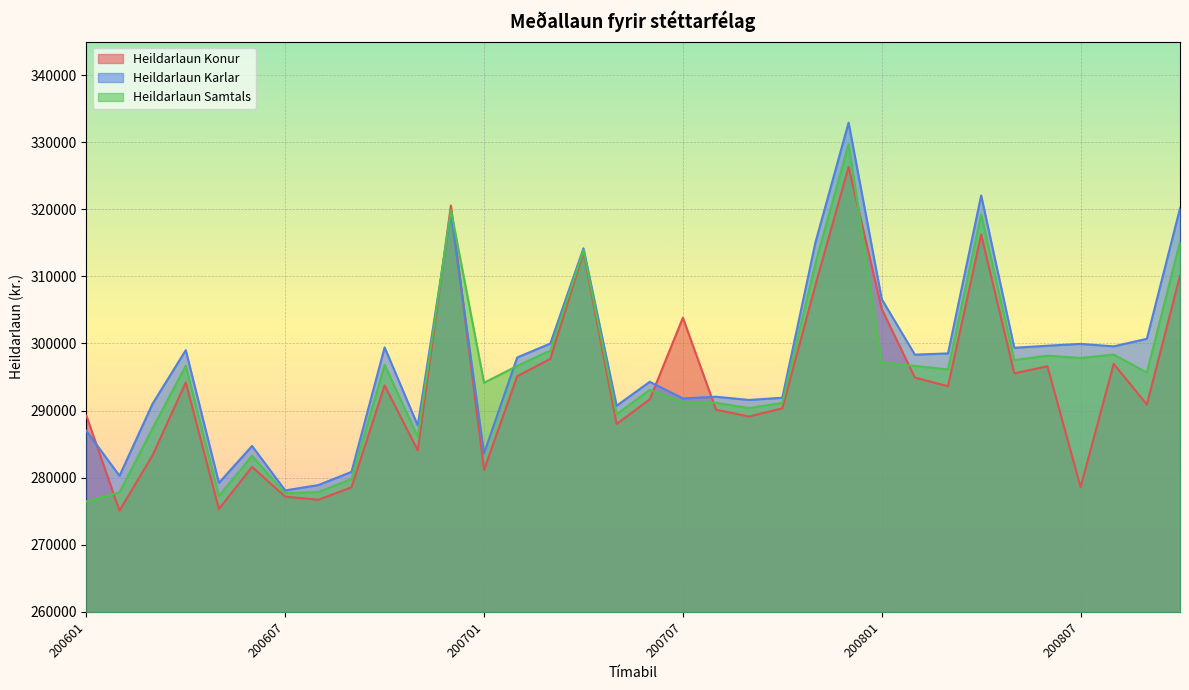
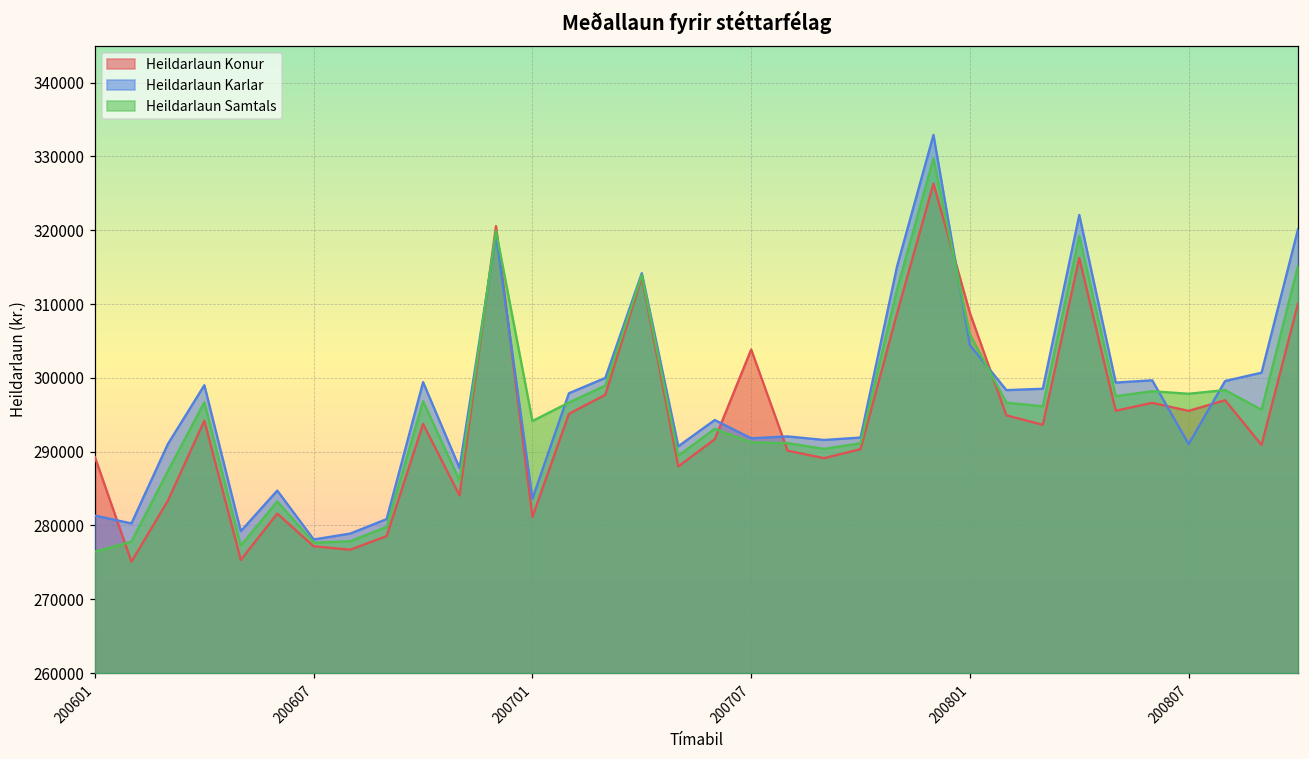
Heildarlaun Karlar, 200601: 287000 -> 281000
Heildarlaun Konur, 200801: 305000 -> 309000
Heildarlaun Karlar, 200801: 307000 -> 304000
Heildarlaun Samtals, 200801: 297000 -> 306000
Heildarlaun Konur, 200807: 279000 -> 296000
Heildarlaun Karlar, 200807: 300000 -> 291000
